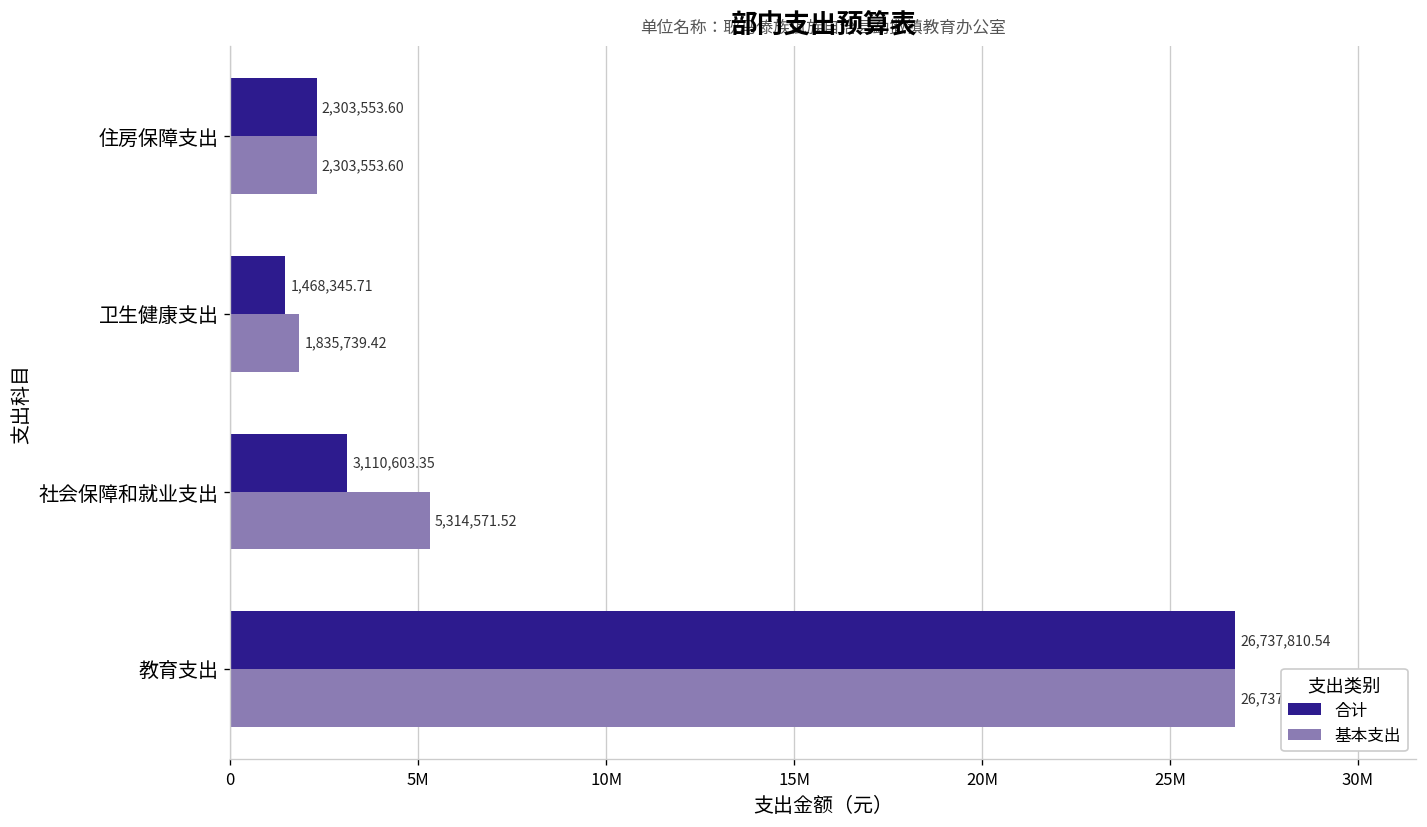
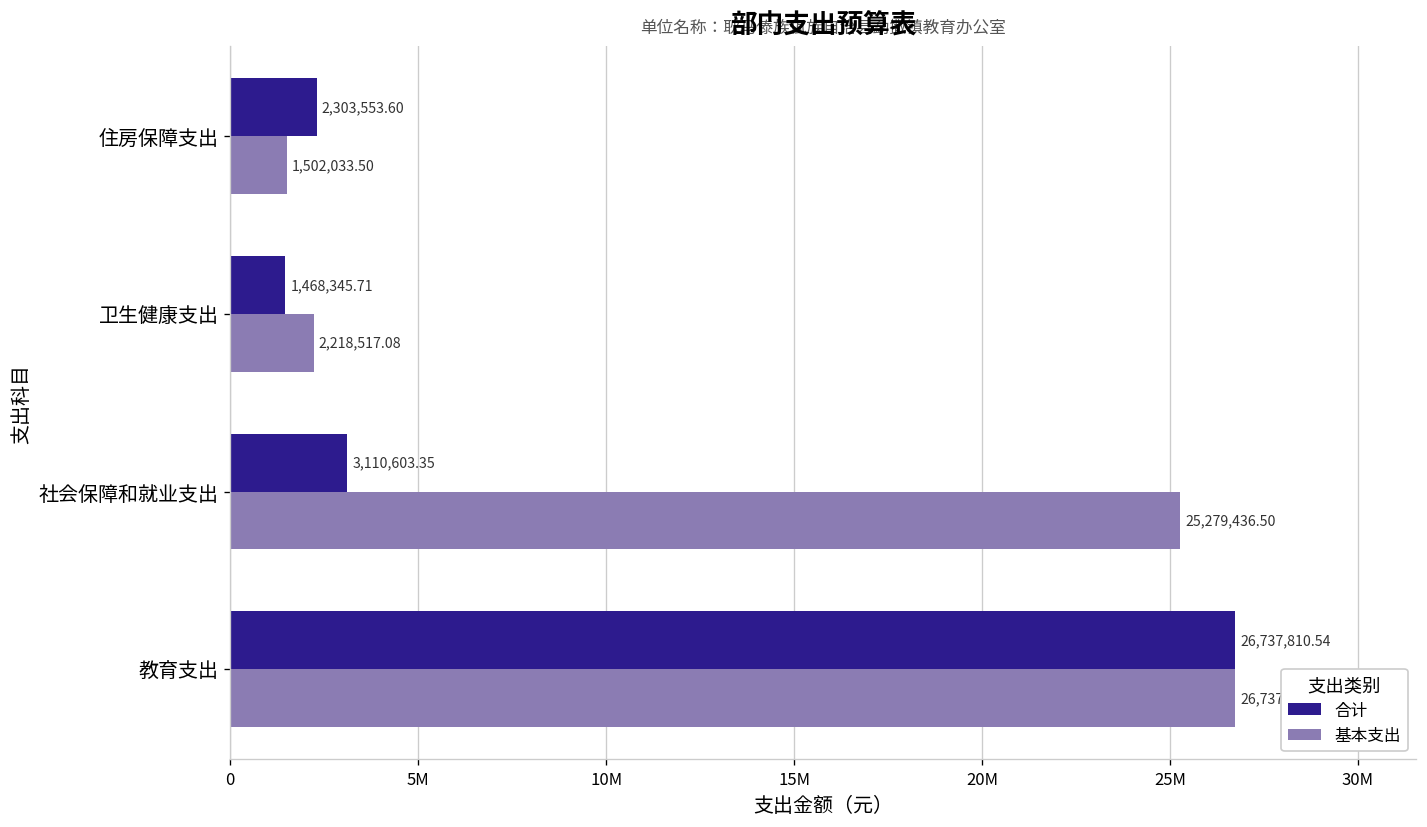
基本支出, 住房保障支出: 2,303,553.60 -> 1,502,033.50
基本支出, 卫生健康支出: 1,835,739.42 -> 2,218,517.08
基本支出, 社会保障和就业支出: 5,314,571.52 -> 25,279,436.50
